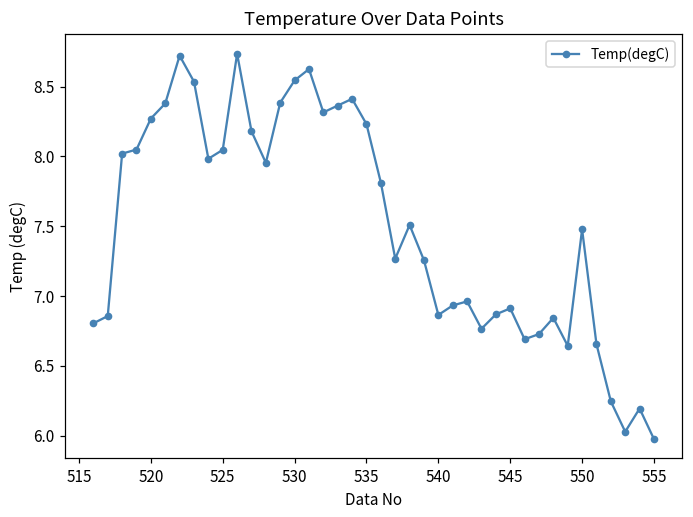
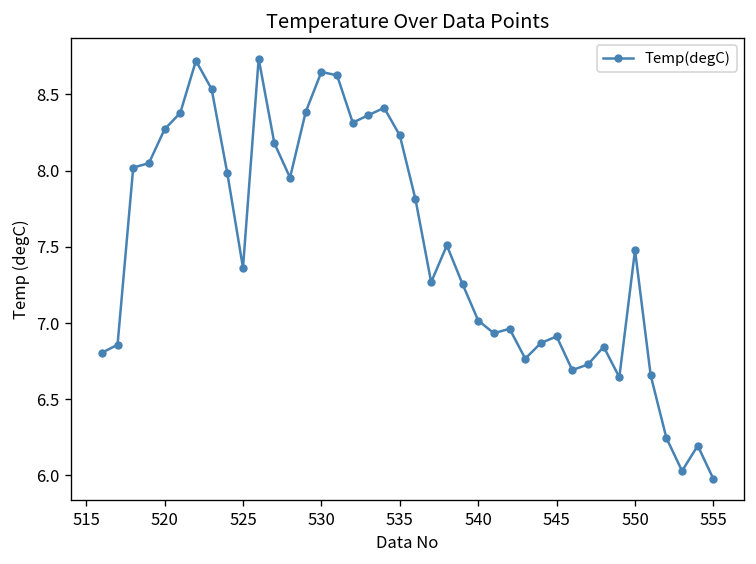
525: 8.05 -> 7.36
530: 8.54 -> 8.65
540: 6.87 -> 7.02
